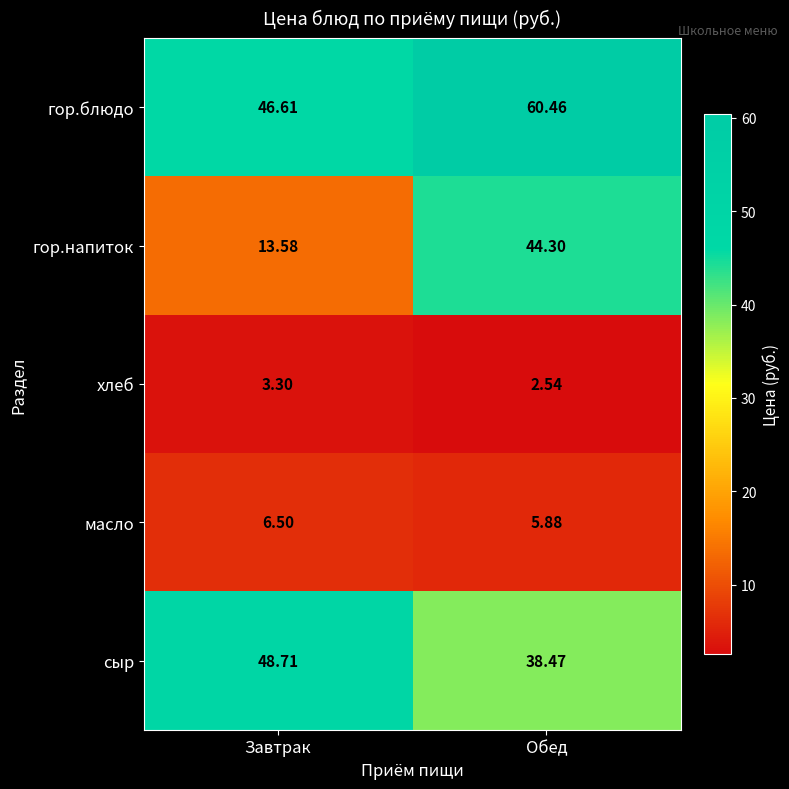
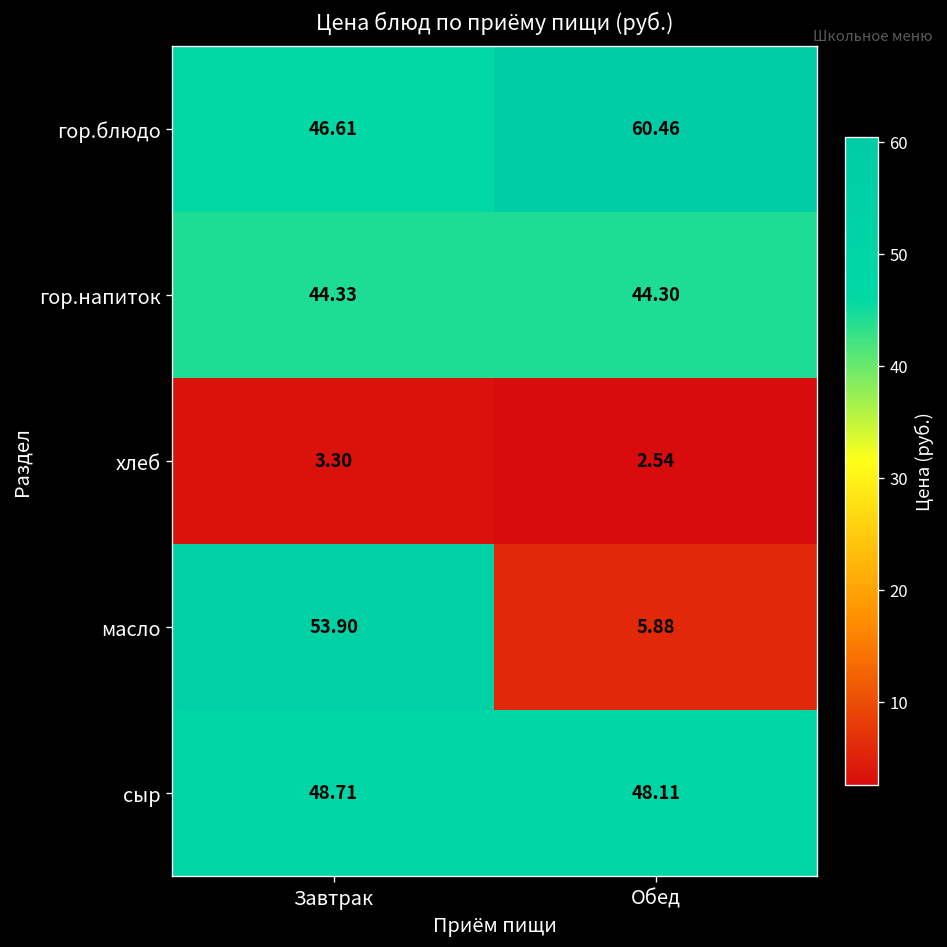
гор.напиток, Завтрак: 13.58 -> 44.33
масло, Завтрак: 6.50 -> 53.90
сыр, Обед: 38.47 -> 48.11
